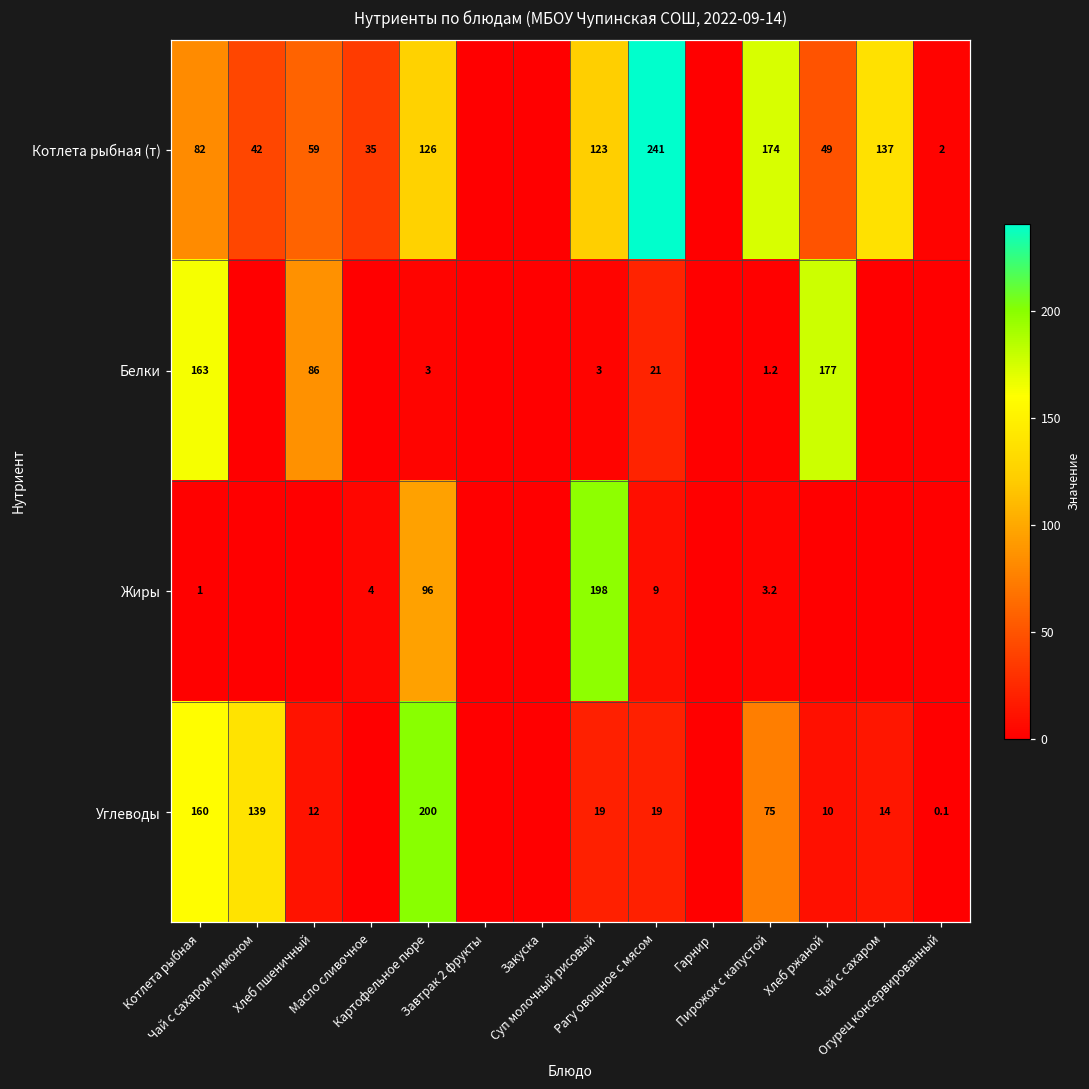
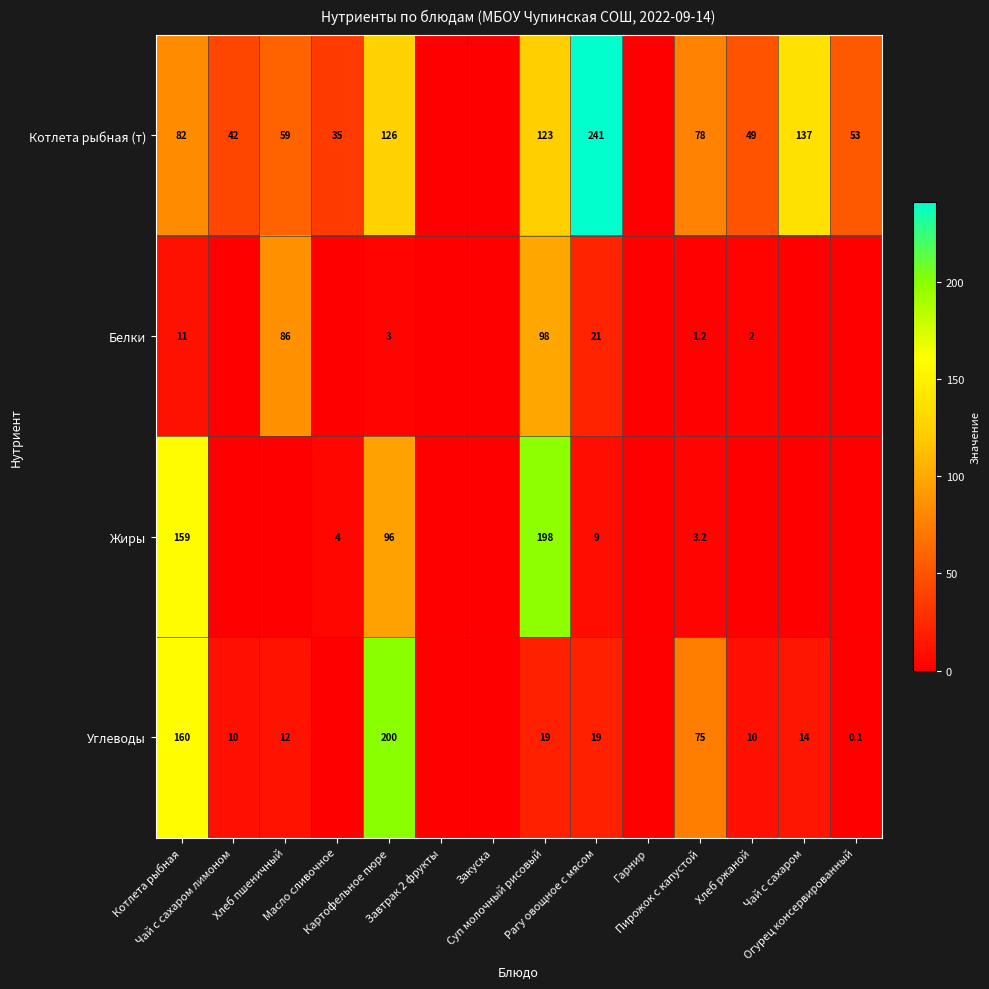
Котлета рыбная (т), Пирожок с капустой: 174 -> 78
Котлета рыбная (т), Огурец консервированный: 2 -> 53
Белки, Котлета рыбная: 163 -> 11
Белки, Суп молочный рисовый: 3 -> 98
Белки, Хлеб ржаной: 177 -> 2
Жиры, Котлета рыбная: 1 -> 159
Углеводы, Чай с сахаром лимоном: 139 -> 10
